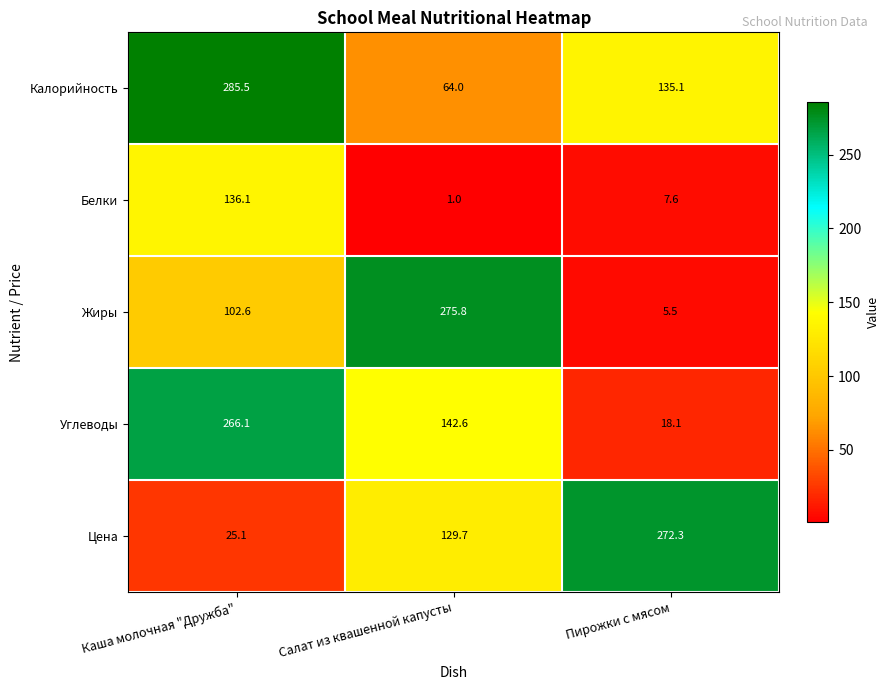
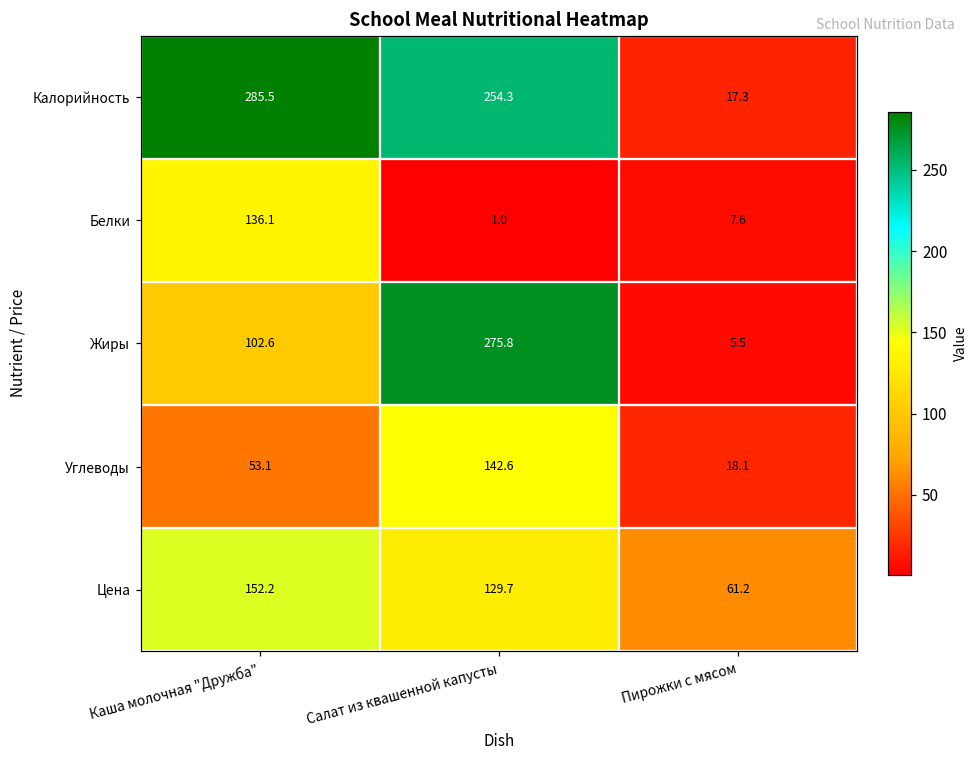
Калорийность, Салат из квашенной капусты: 64.0 -> 254.3
Калорийность, Пирожки с мясом: 135.1 -> 17.3
Углеводы, Каша молочная "Дружба": 266.1 -> 53.1
Цена, Каша молочная "Дружба": 25.1 -> 152.2
Цена, Пирожки с мясом: 272.3 -> 61.2
